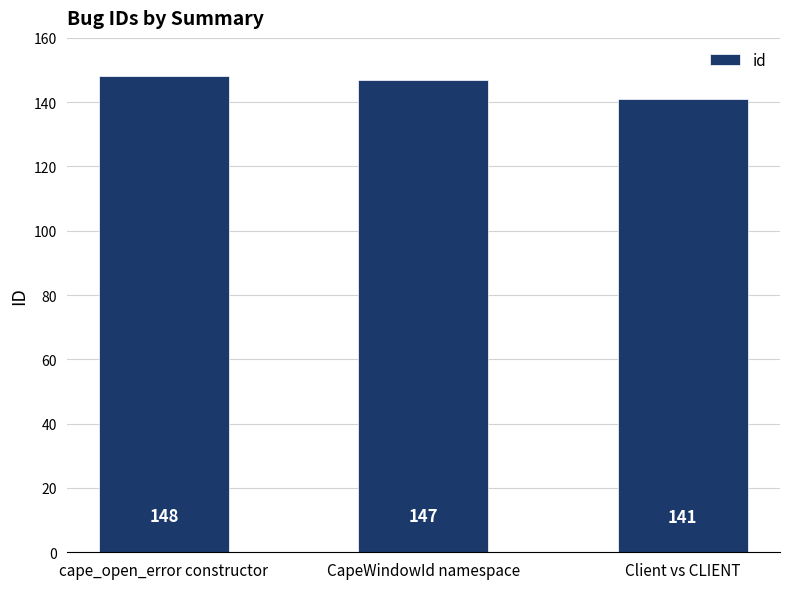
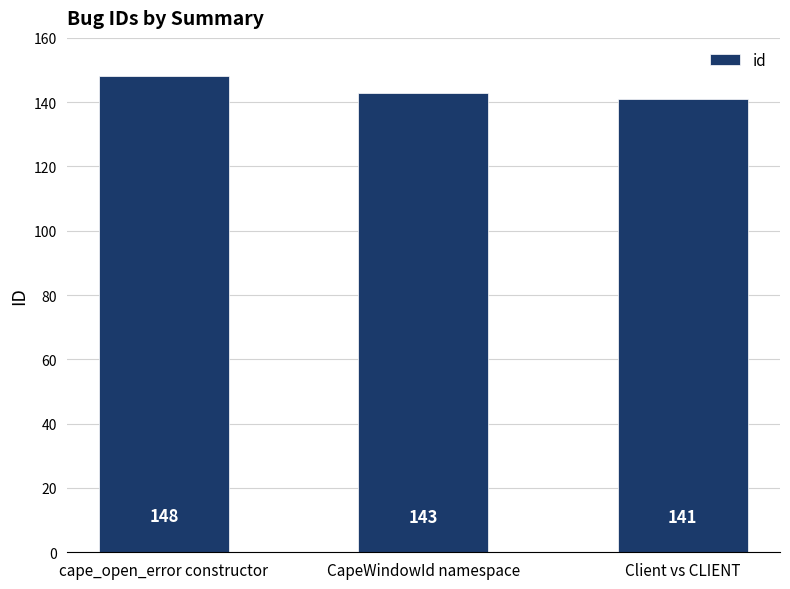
CapeWindowId namespace: 147 -> 143
